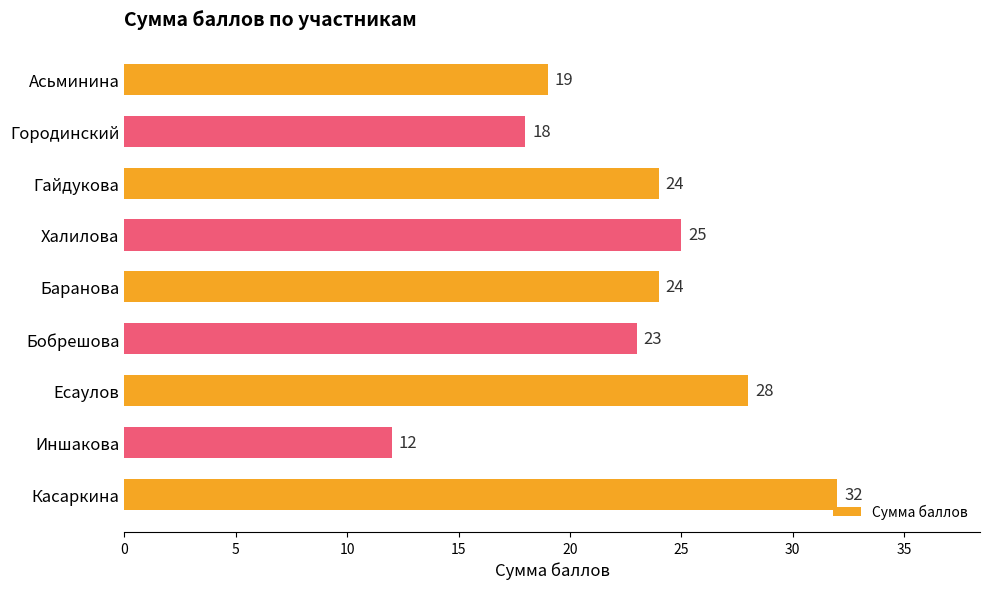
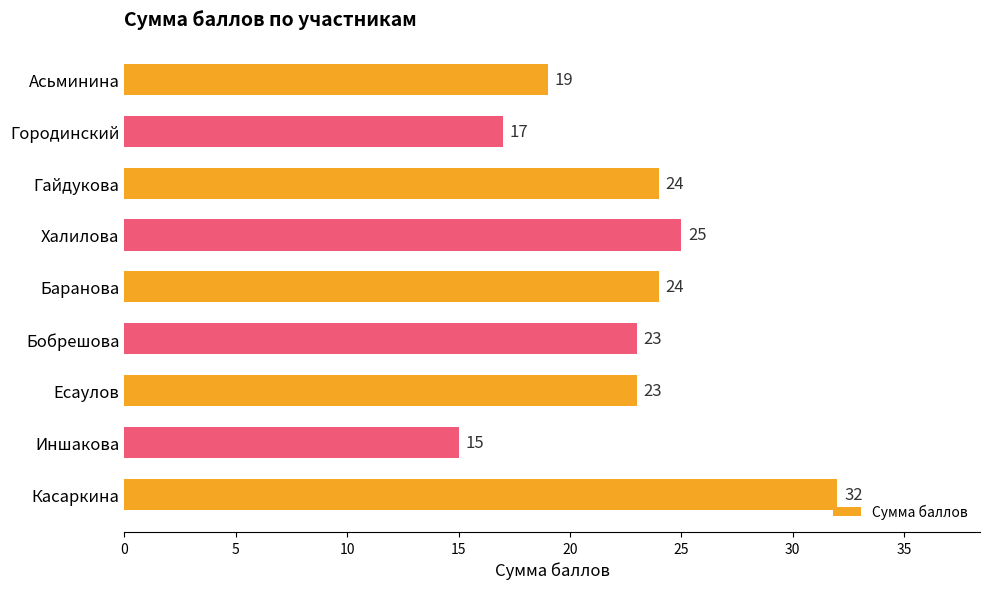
Городинский: 18 -> 17
Есаулов: 28 -> 23
Иншакова: 12 -> 15
